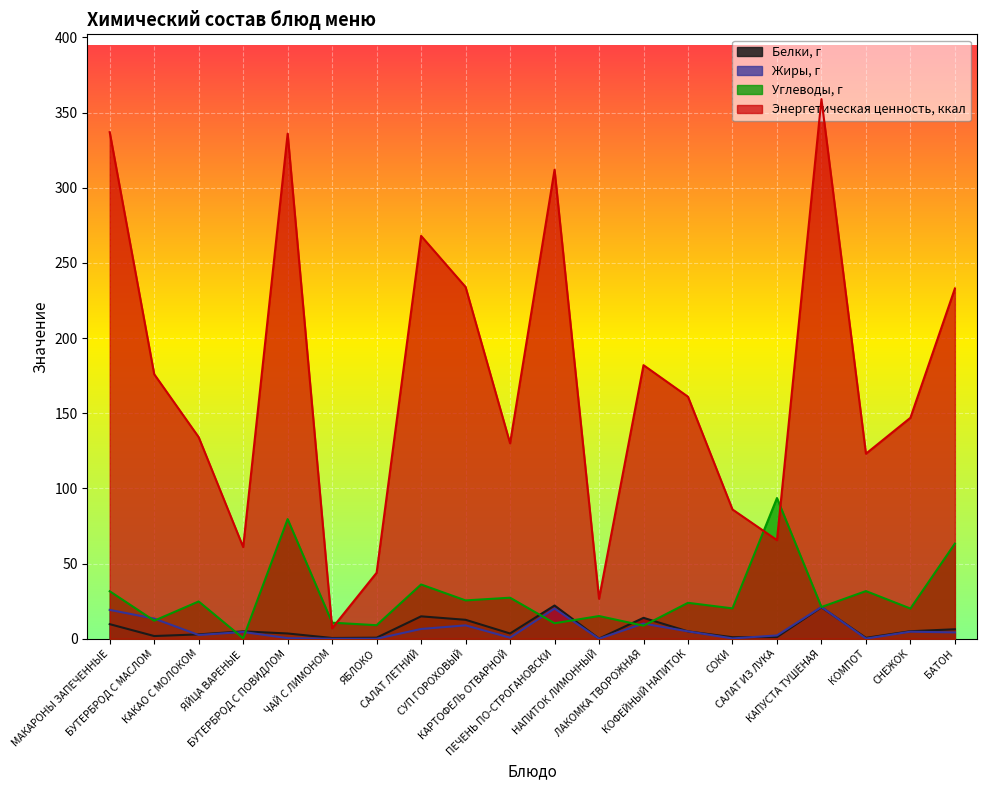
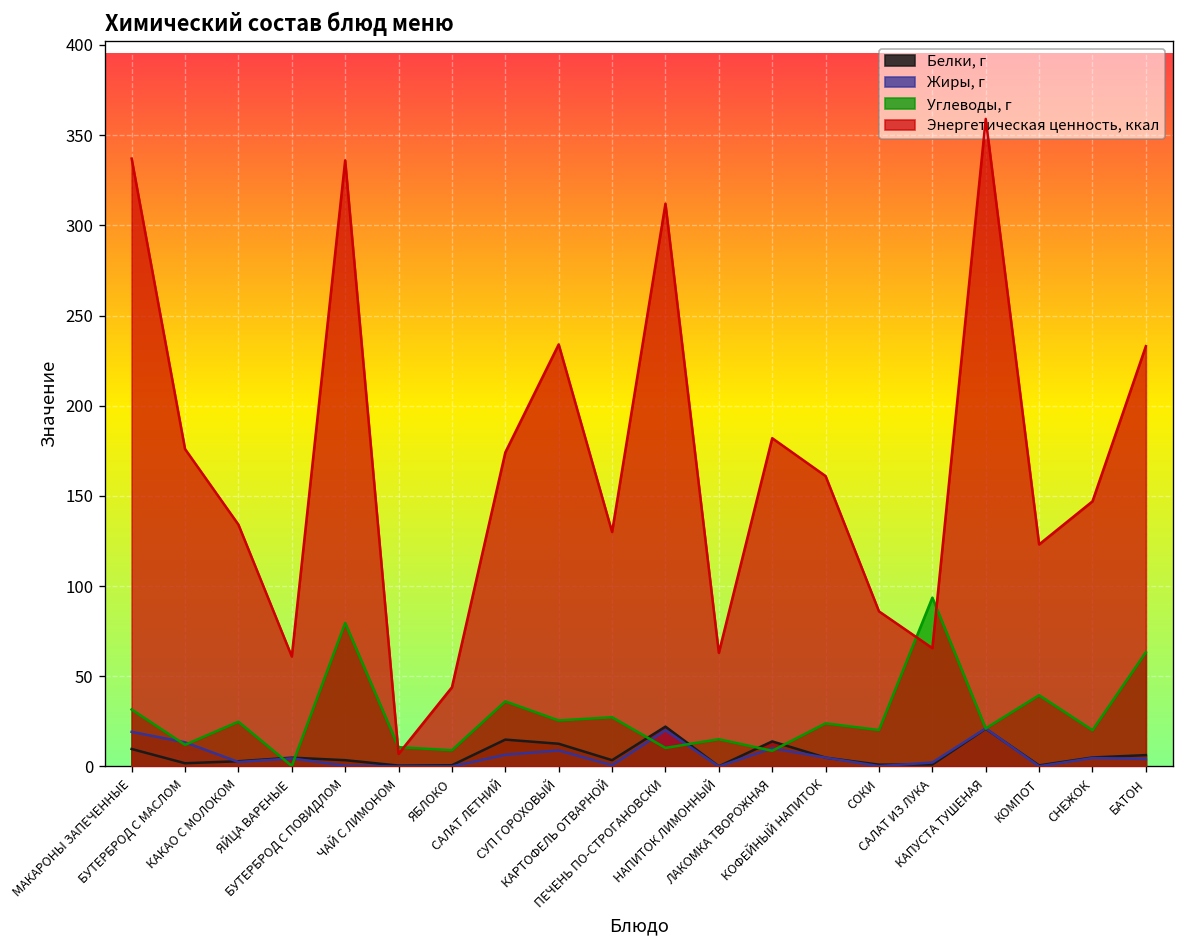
Энергетическая ценность, ккал, САЛАТ ЛЕТНИЙ: 268 -> 174
Энергетическая ценность, ккал, НАПИТОК ЛИМОННЫЙ: 27 -> 63
Углеводы, г, КОМПОТ: 32 -> 40
